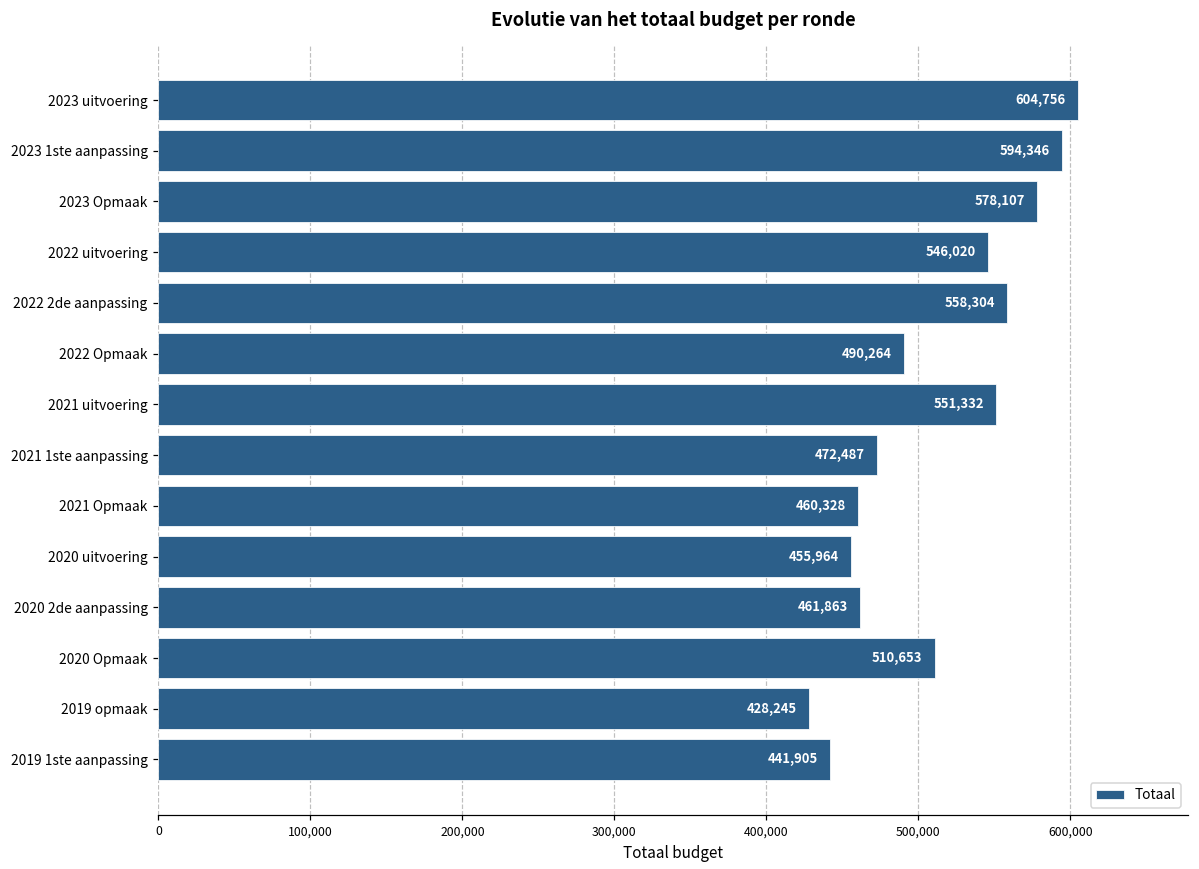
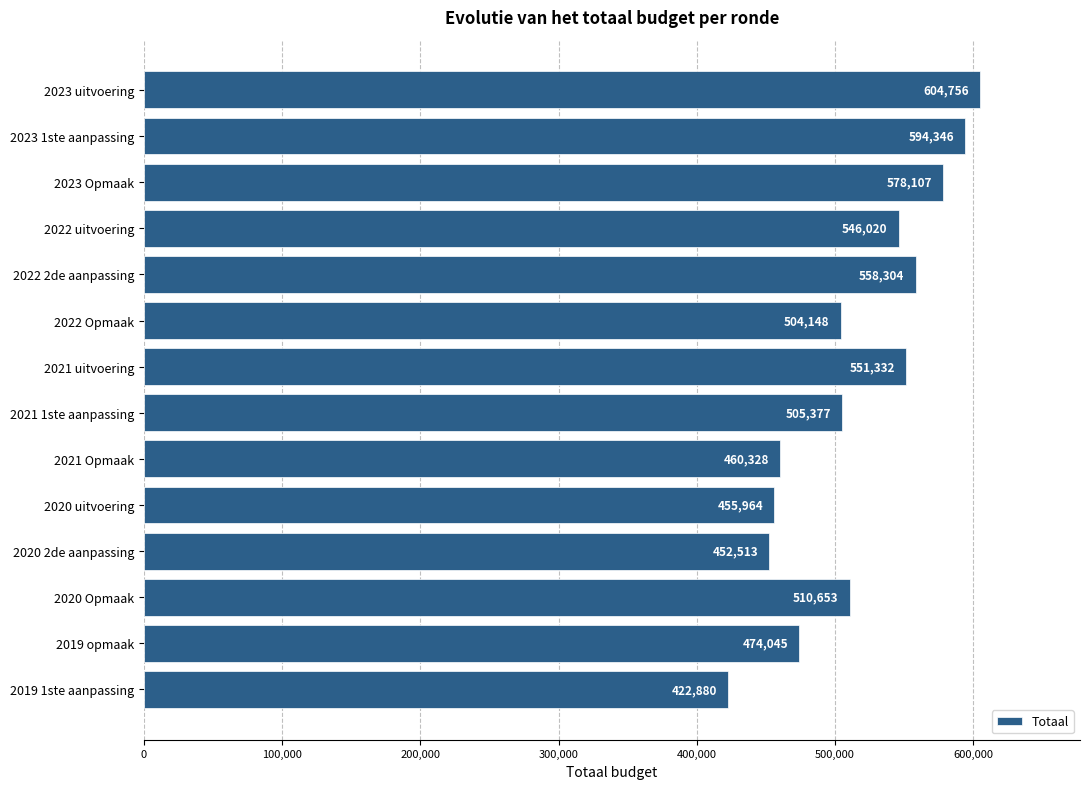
2022 Opmaak: 490,264 -> 504,148
2021 1ste aanpassing: 472,487 -> 505,377
2020 2de aanpassing: 461,863 -> 452,513
2019 opmaak: 428,245 -> 474,045
2019 1ste aanpassing: 441,905 -> 422,880
